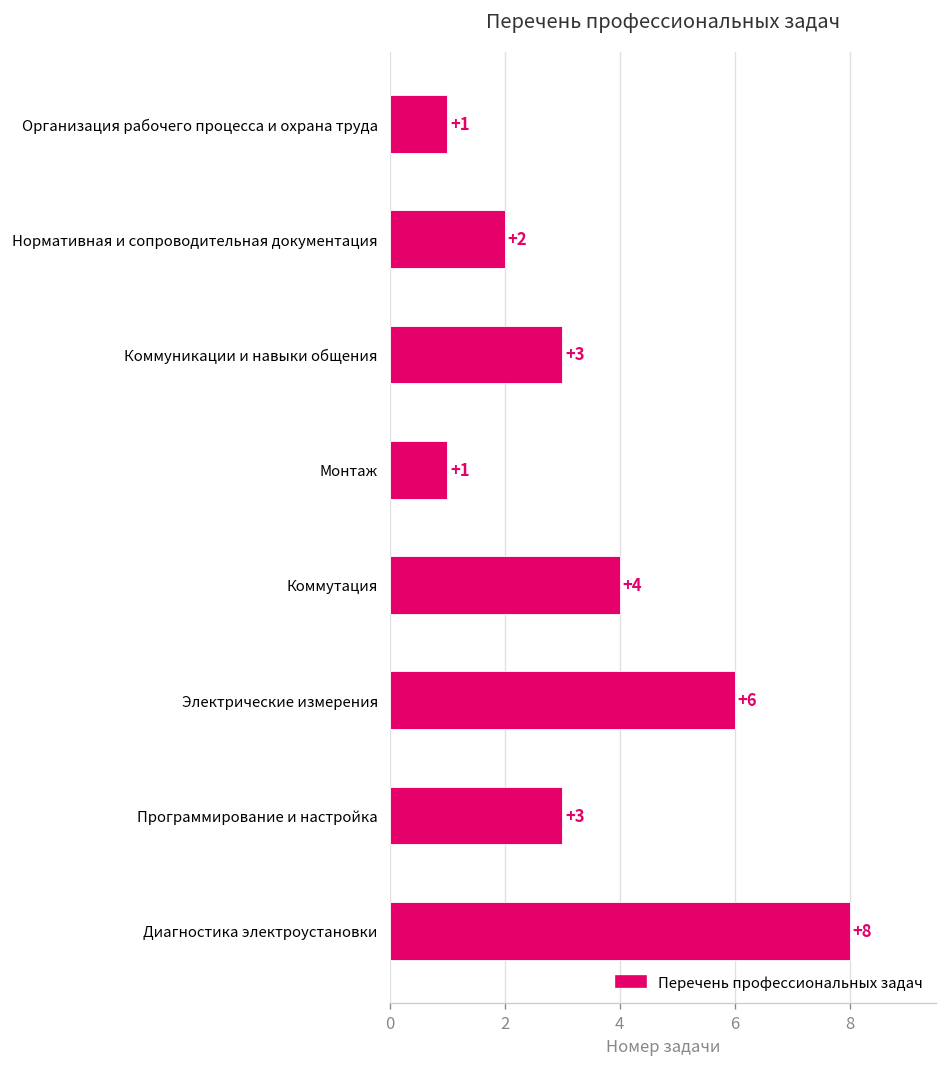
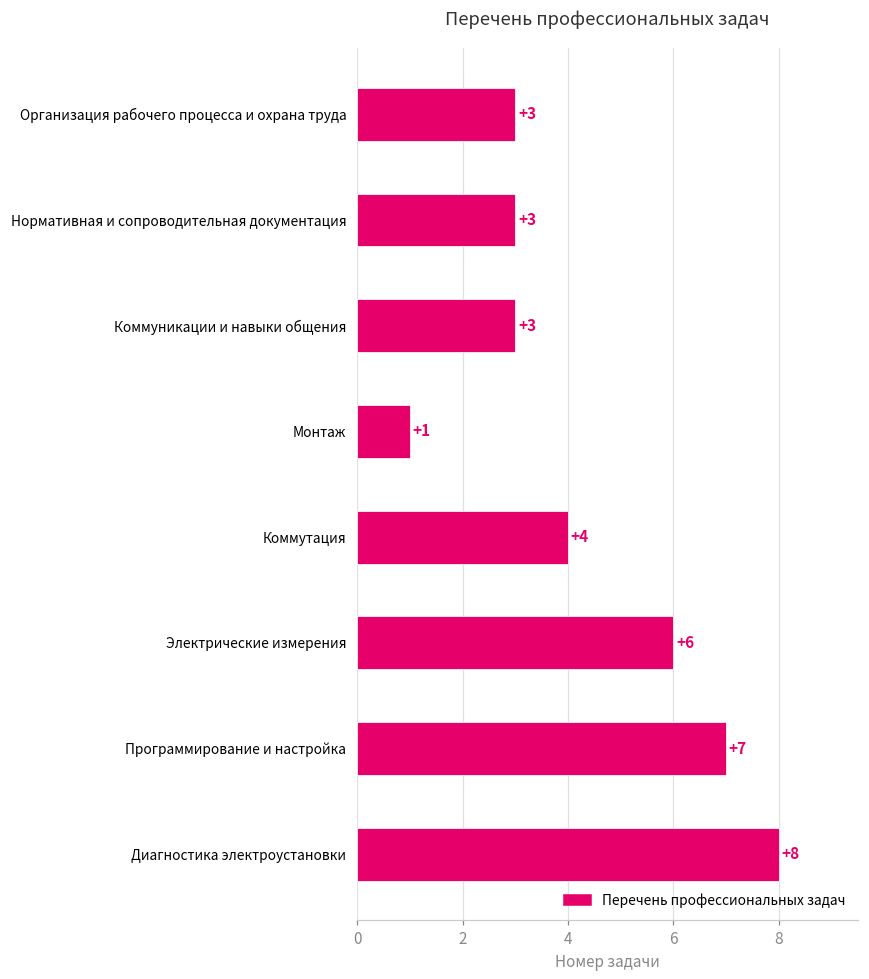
Организация рабочего процесса и охрана труда: +1 -> +3
Нормативная и сопроводительная документация: +2 -> +3
Программирование и настройка: +3 -> +7
